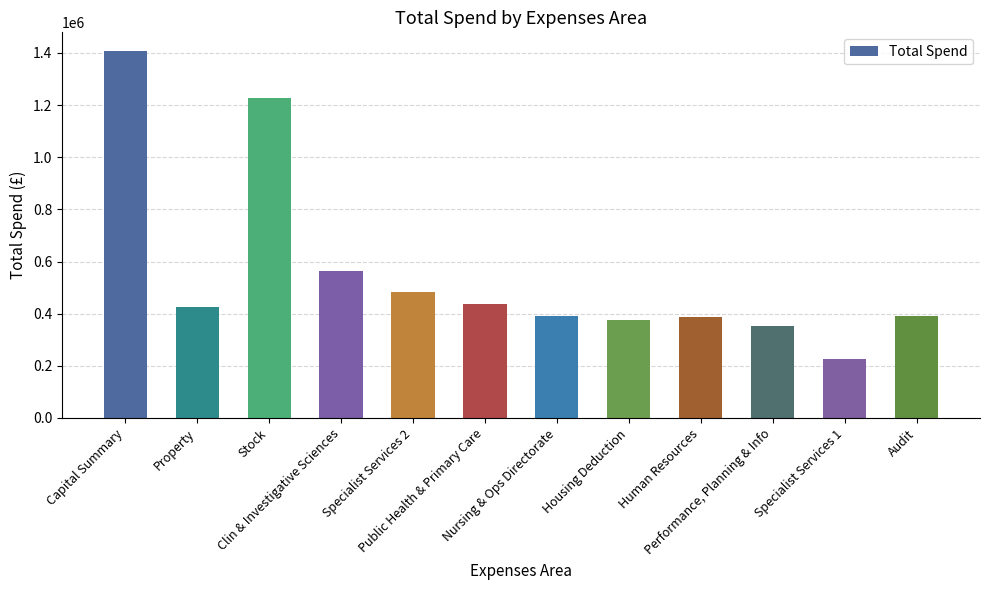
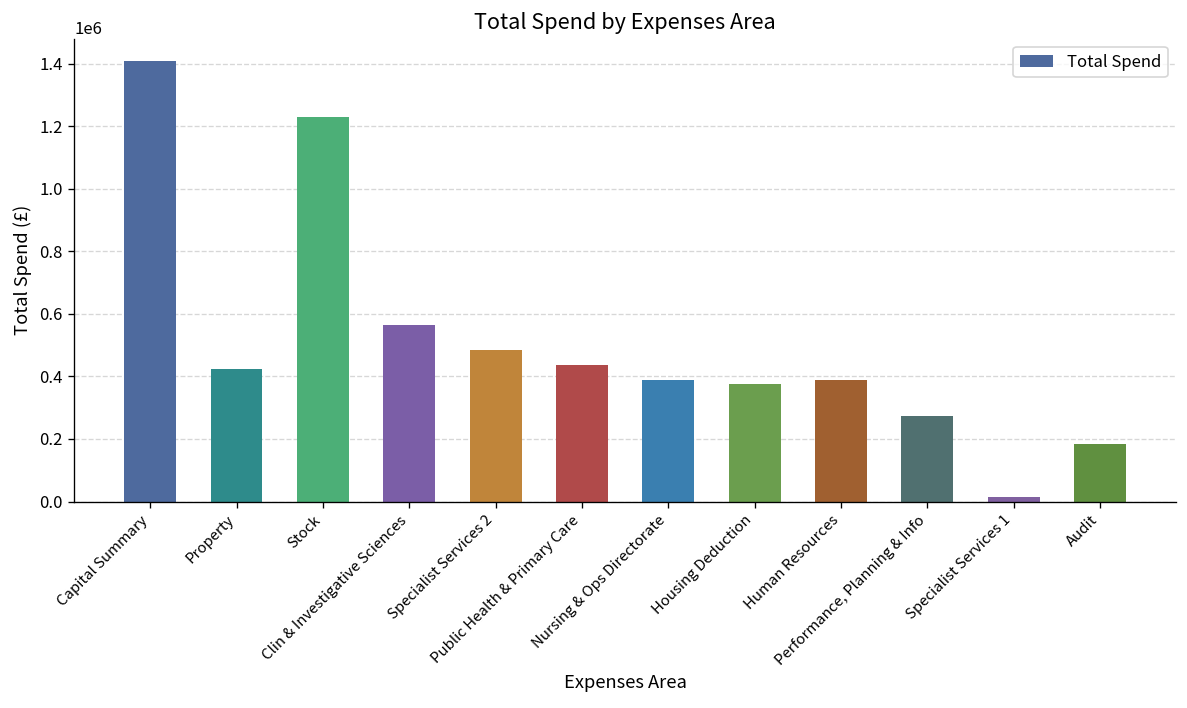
Performance, Planning & Info: 350000 -> 280000
Specialist Services 1: 230000 -> 20000
Audit: 390000 -> 180000
